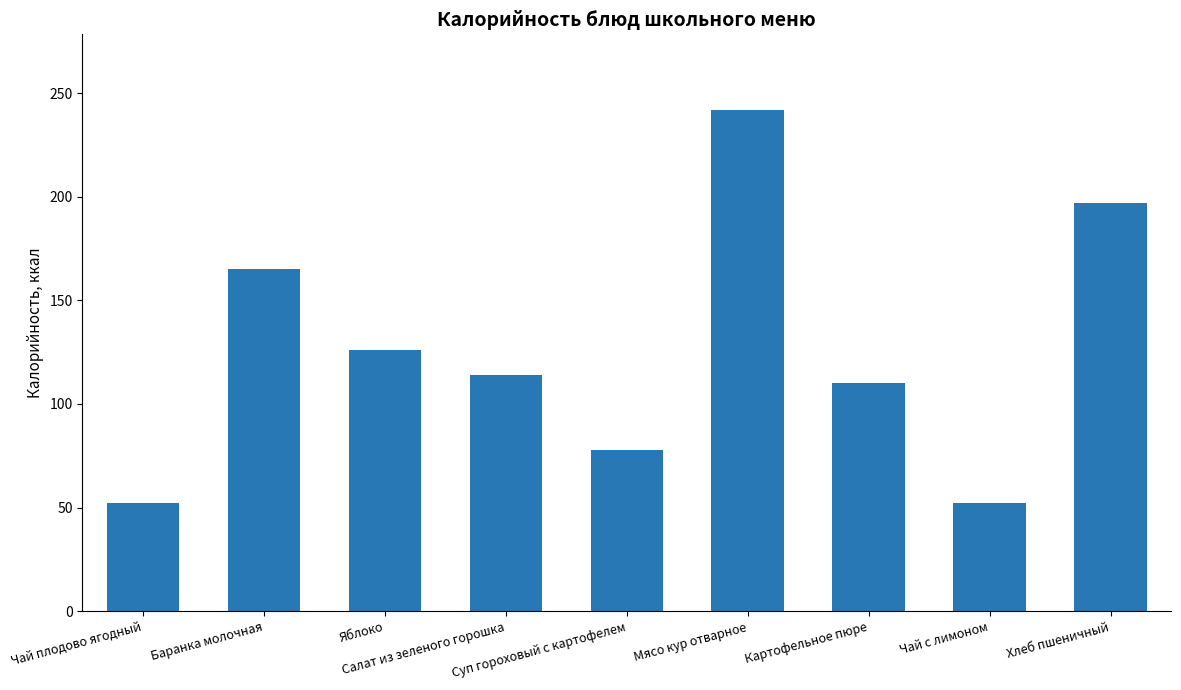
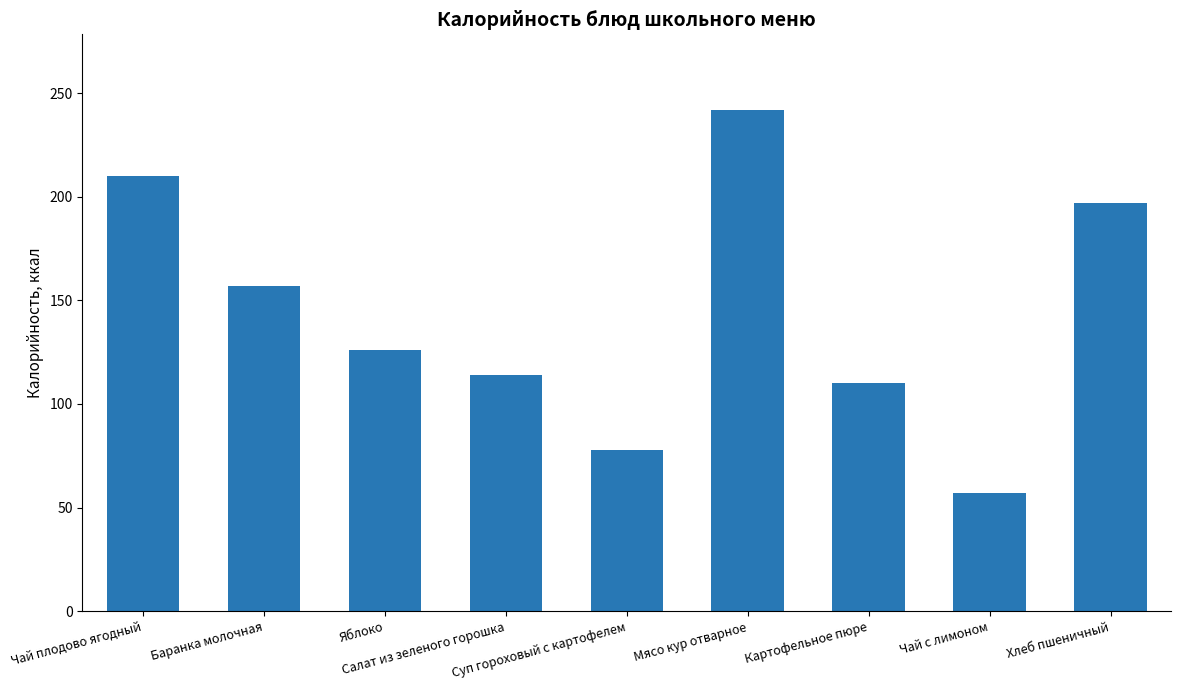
Чай плодово ягодный: 52 -> 210
Баранка молочная: 165 -> 157
Чай с лимоном: 52 -> 57
